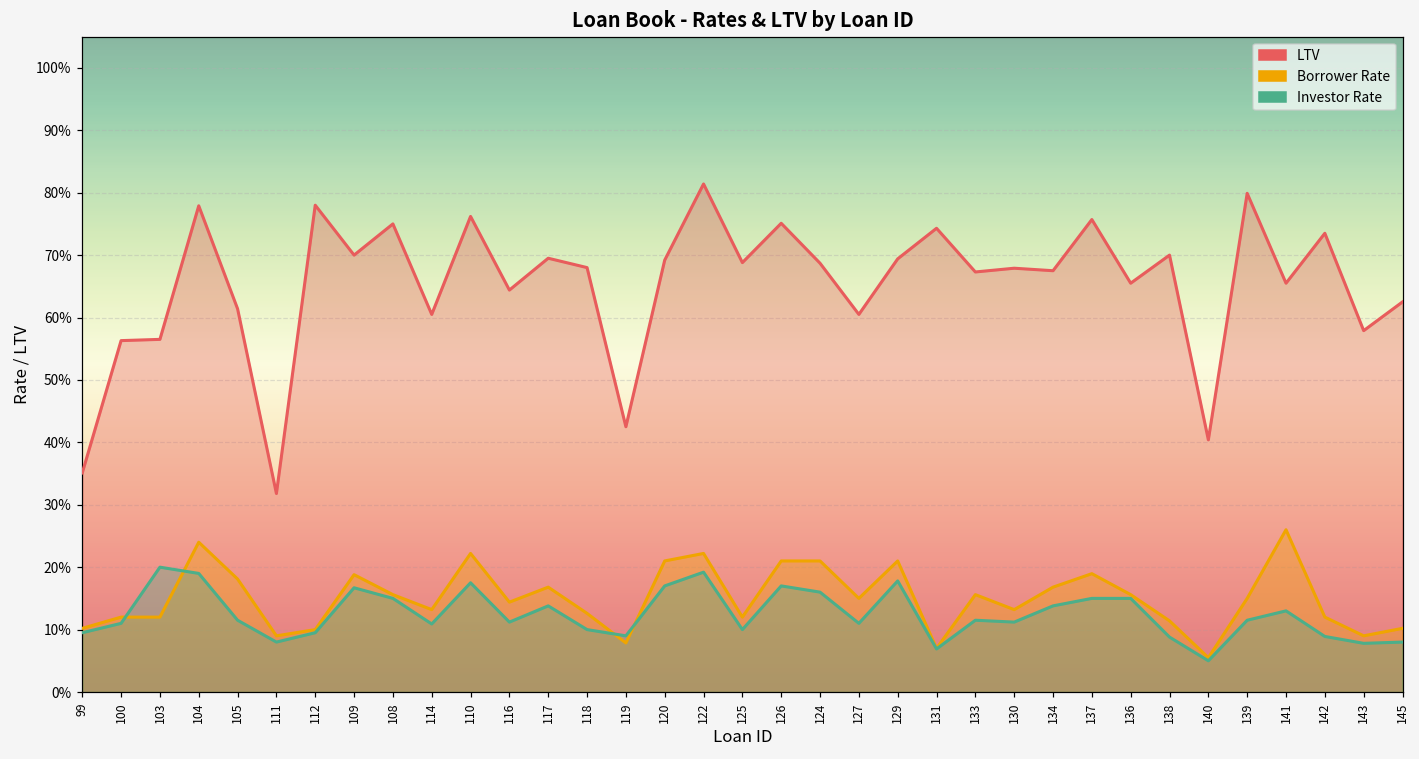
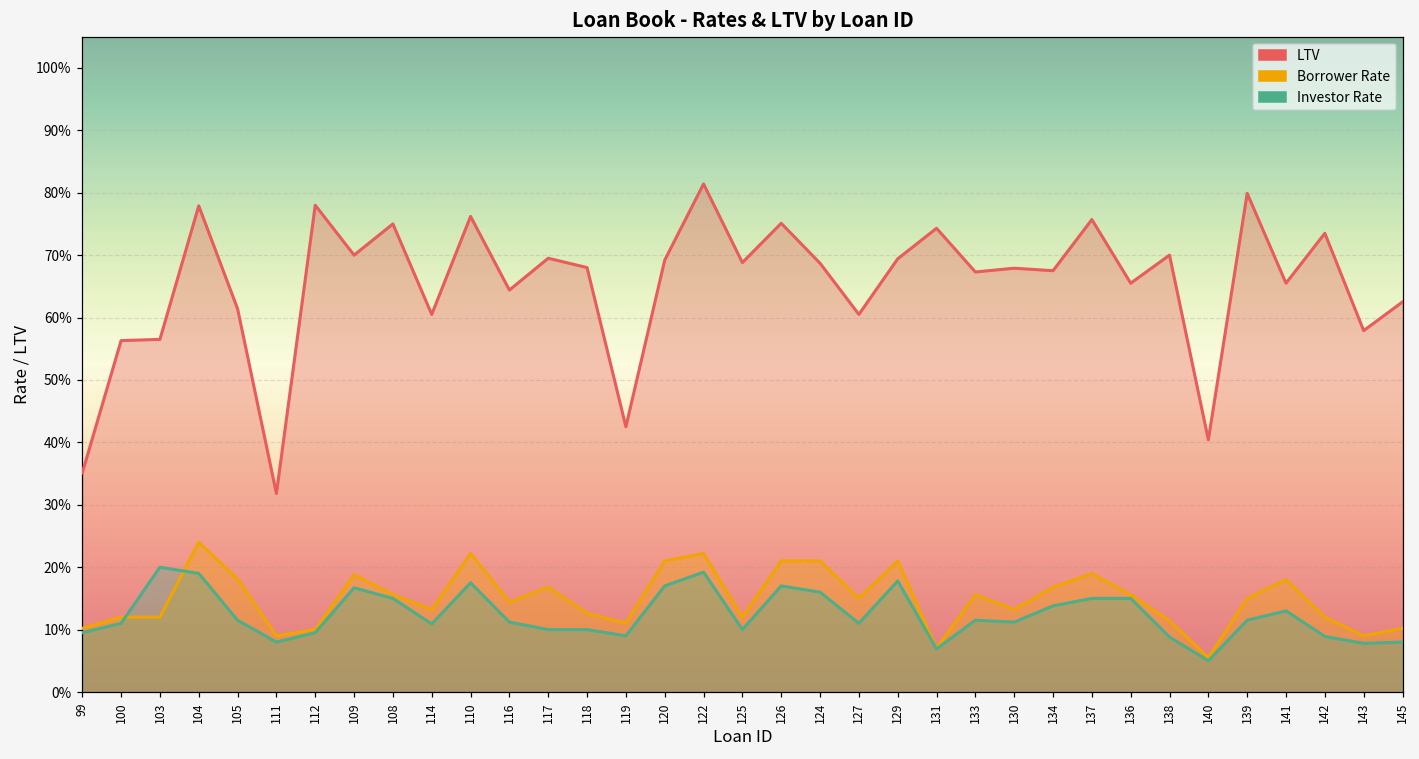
Investor Rate, 117: 14% -> 10%
Borrower Rate, 119: 8% -> 11%
Borrower Rate, 141: 26% -> 18%
